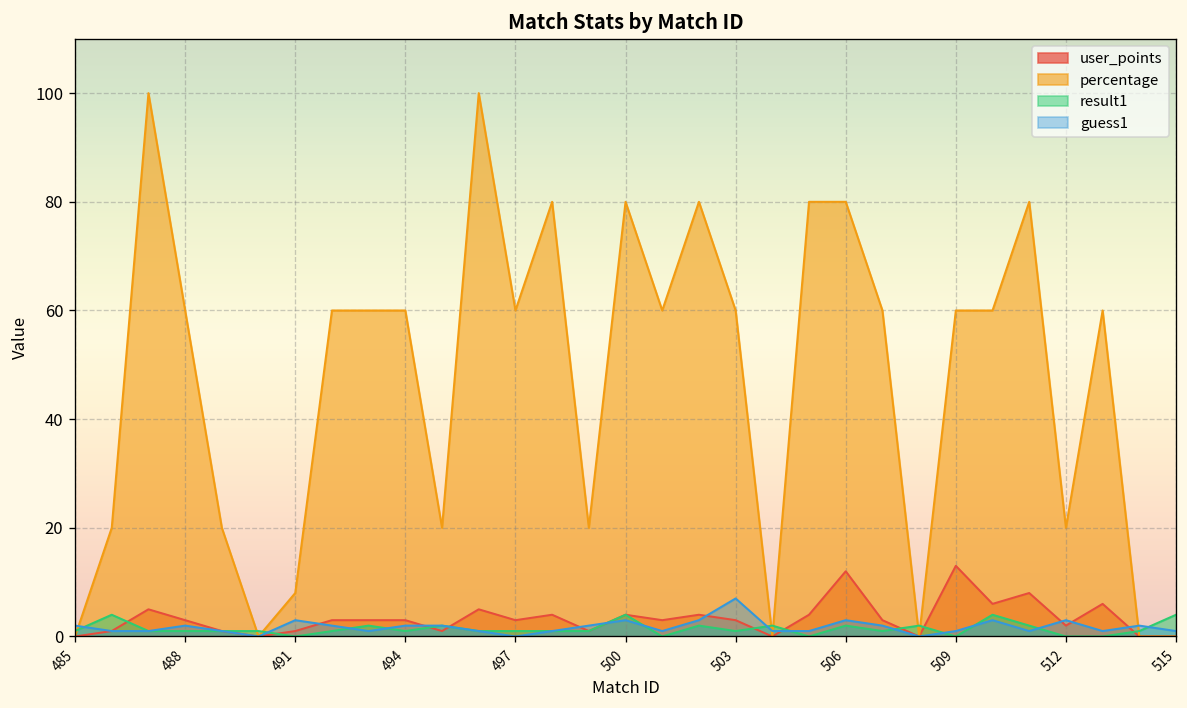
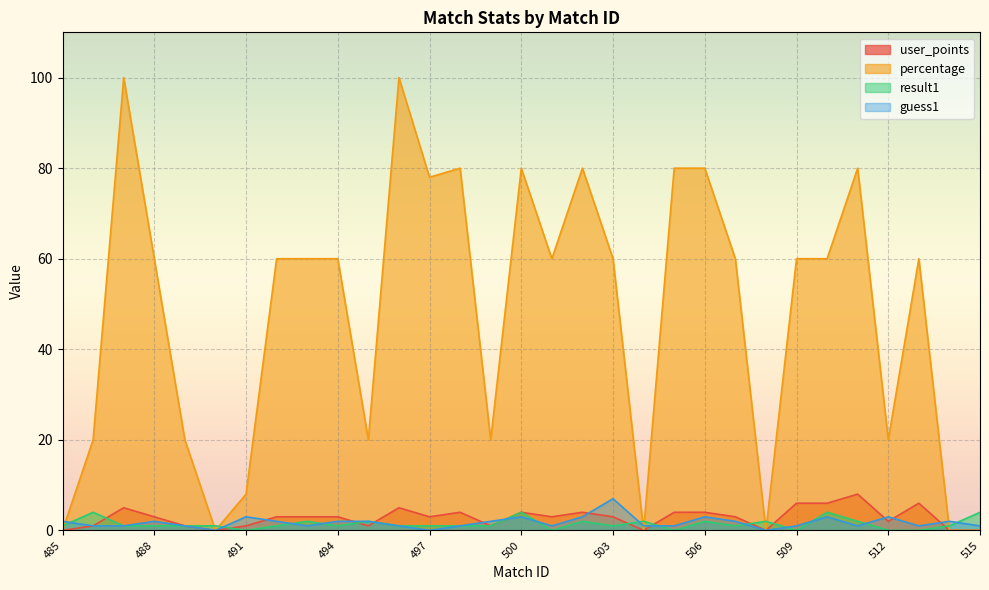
percentage, 497: 60 -> 78
user_points, 506: 12 -> 4
user_points, 509: 13 -> 6
